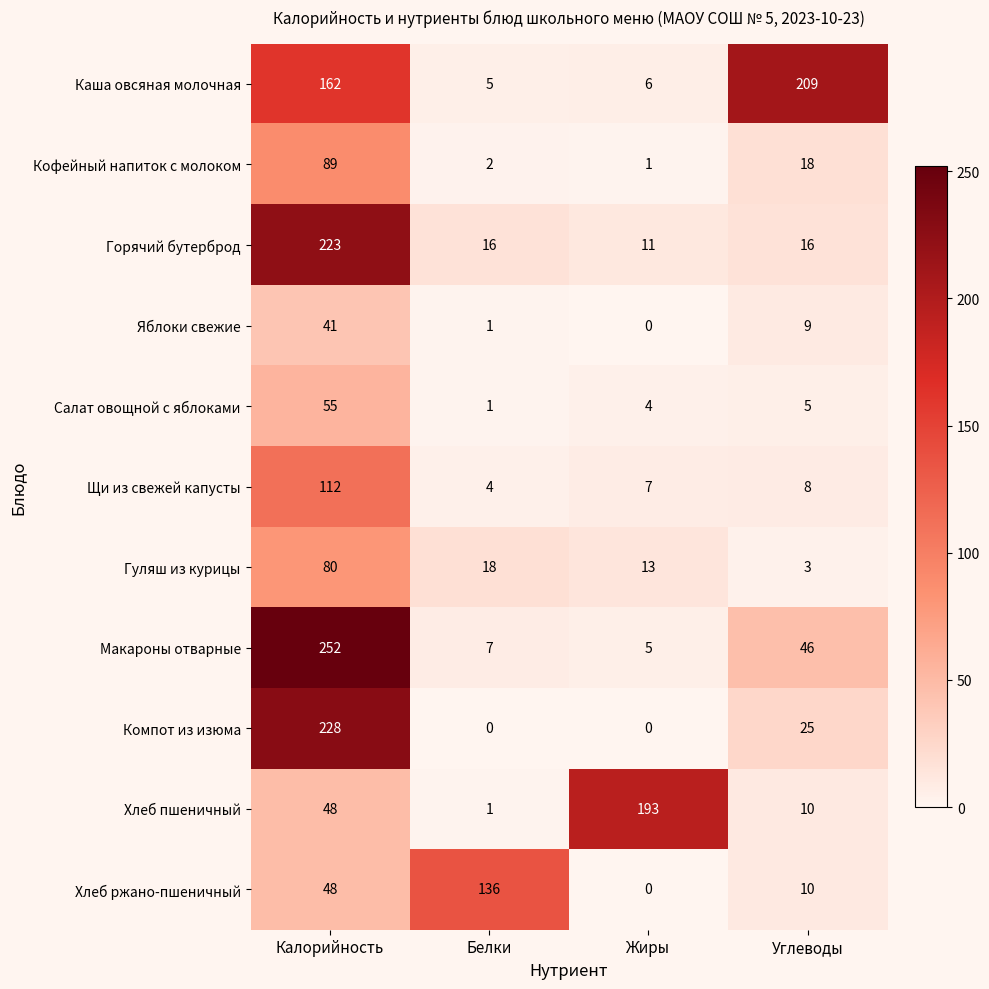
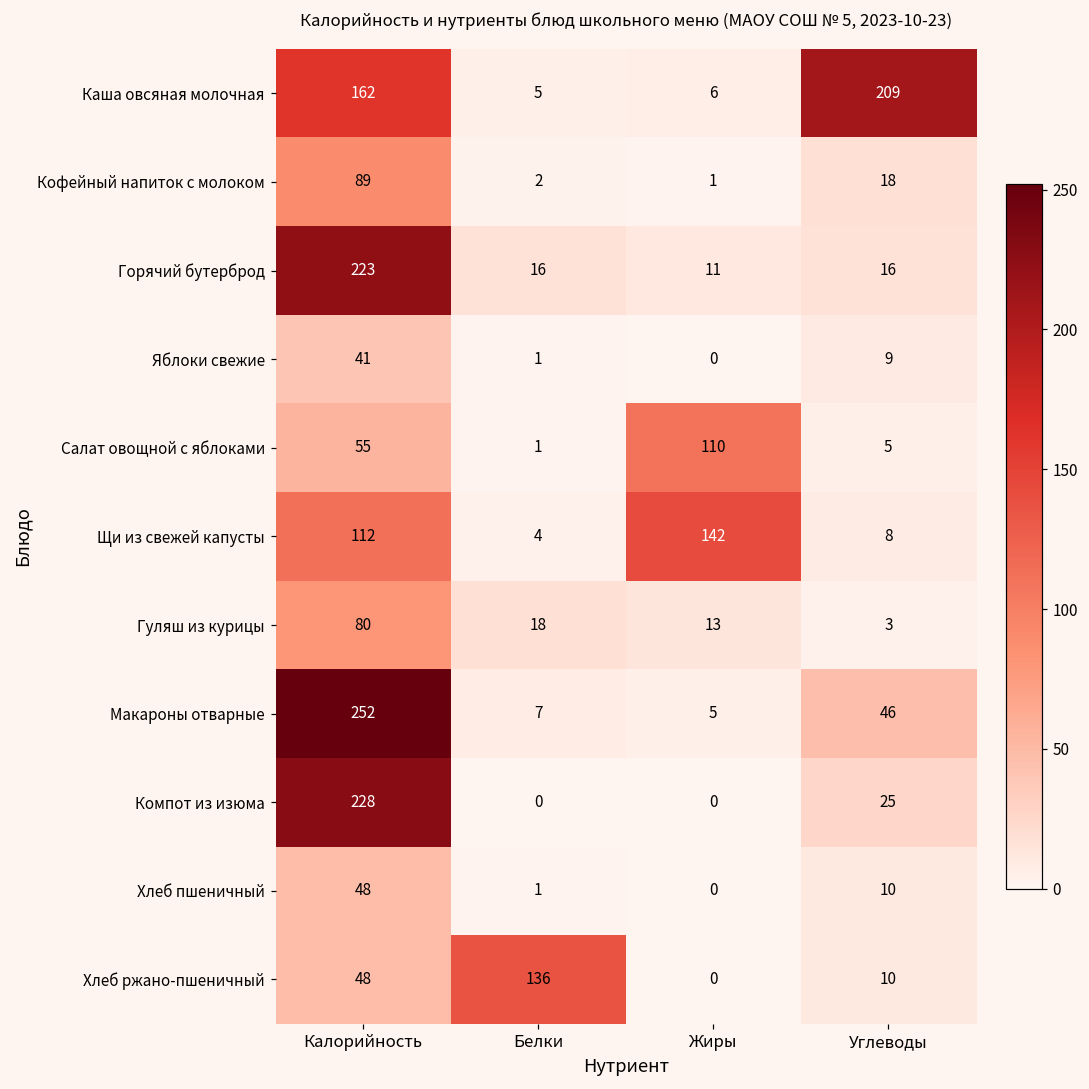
Салат овощной с яблоками, Жиры: 4 -> 110
Щи из свежей капусты, Жиры: 7 -> 142
Хлеб пшеничный, Жиры: 193 -> 0
